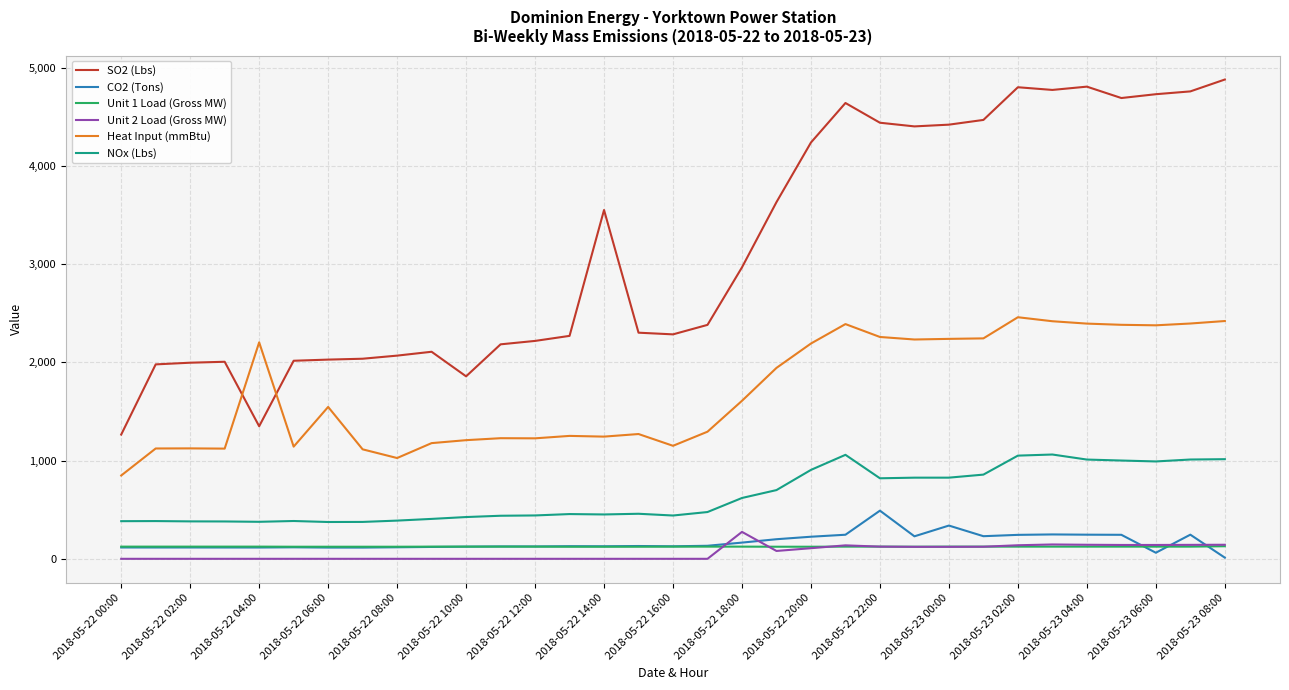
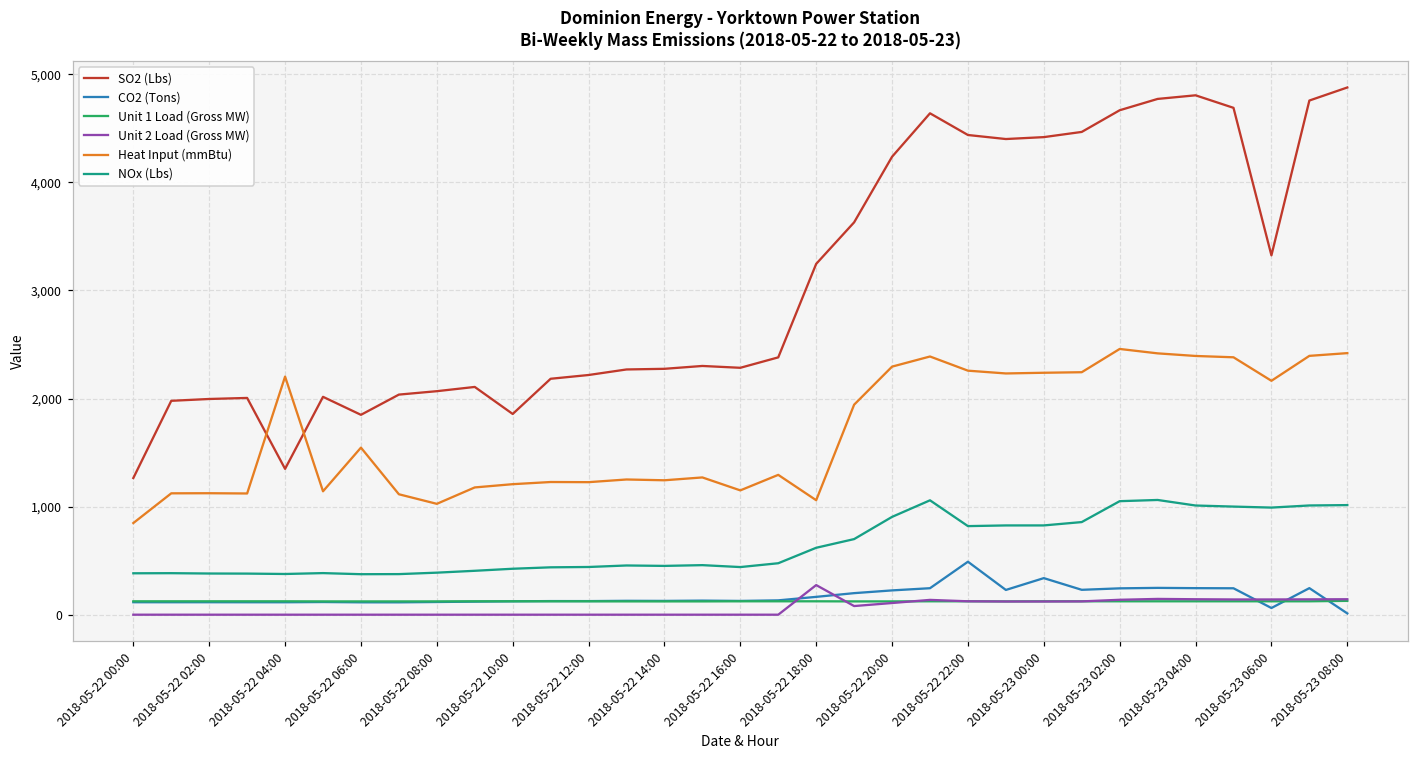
SO2 (Lbs), 2018-05-22 06:00: 2,000 -> 1,800
SO2 (Lbs), 2018-05-22 14:00: 3,600 -> 2,300
SO2 (Lbs), 2018-05-22 18:00: 3,000 -> 3,200
Heat Input (mmBtu), 2018-05-22 18:00: 1,600 -> 1,100
Heat Input (mmBtu), 2018-05-22 20:00: 2,200 -> 2,300
SO2 (Lbs), 2018-05-23 02:00: 4,800 -> 4,700
SO2 (Lbs), 2018-05-23 06:00: 4,700 -> 3,300
Heat Input (mmBtu), 2018-05-23 06:00: 2,400 -> 2,200
